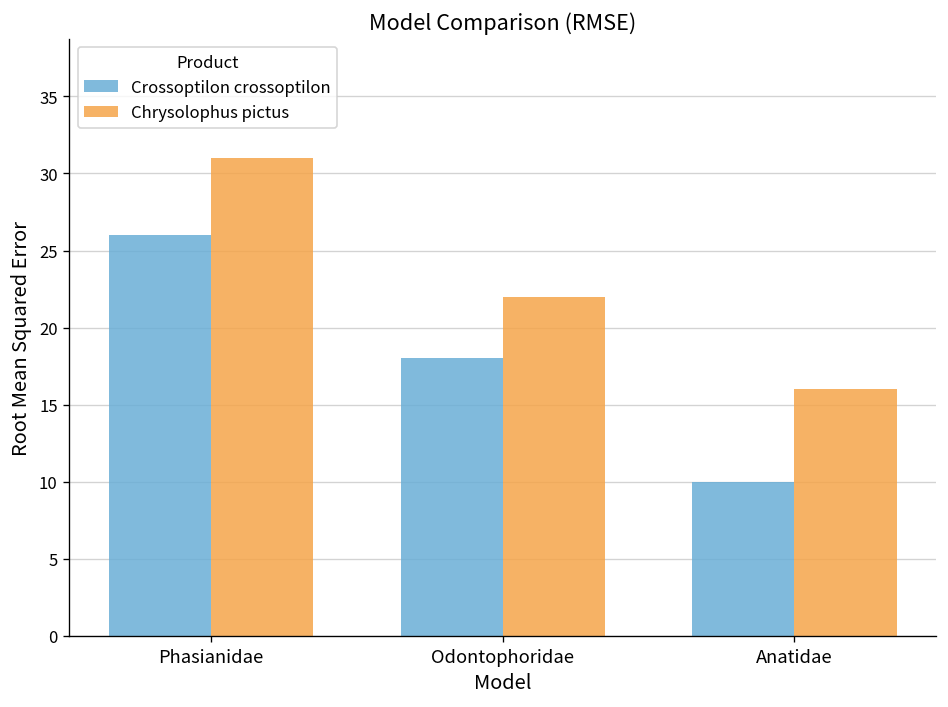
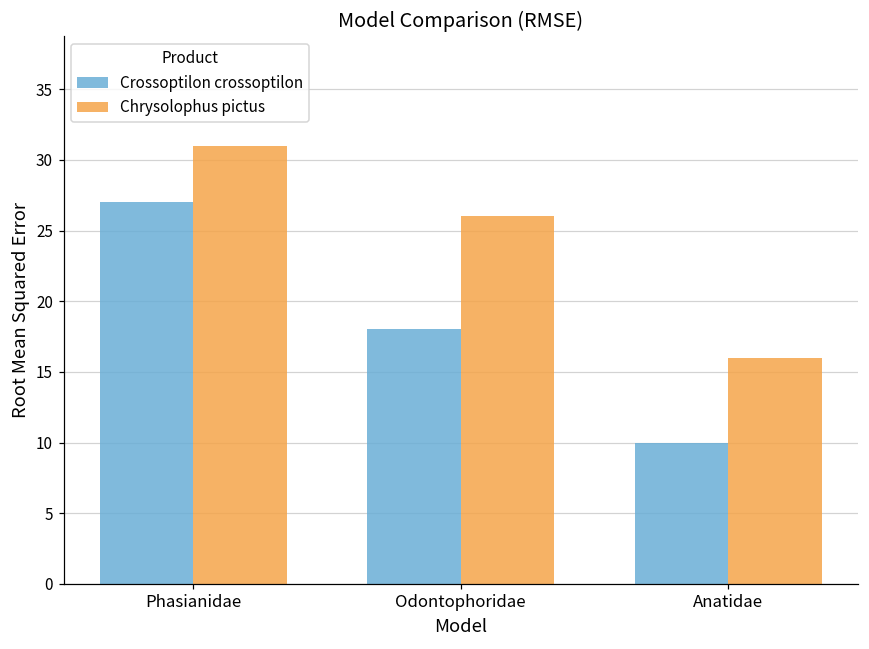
Crossoptilon crossoptilon, Phasianidae: 26 -> 27
Chrysolophus pictus, Odontophoridae: 22 -> 26
